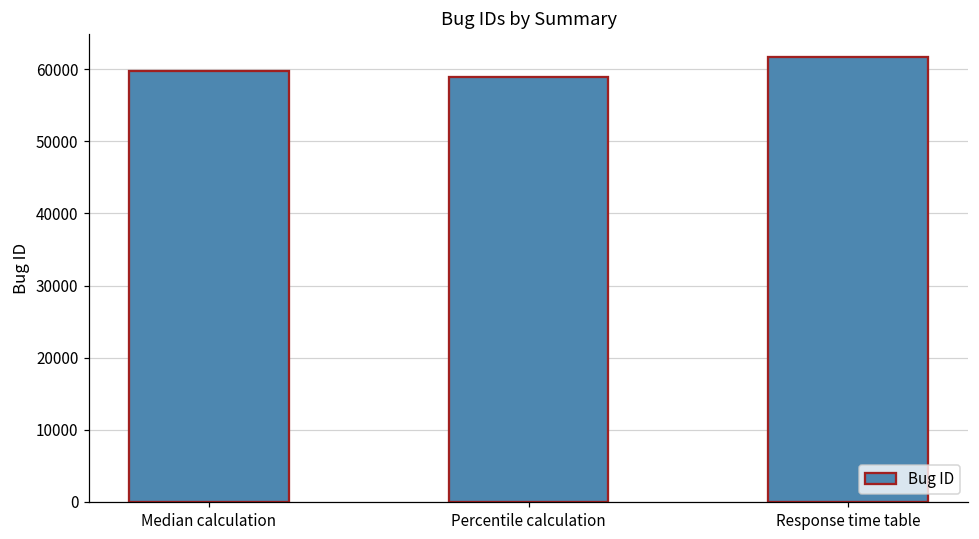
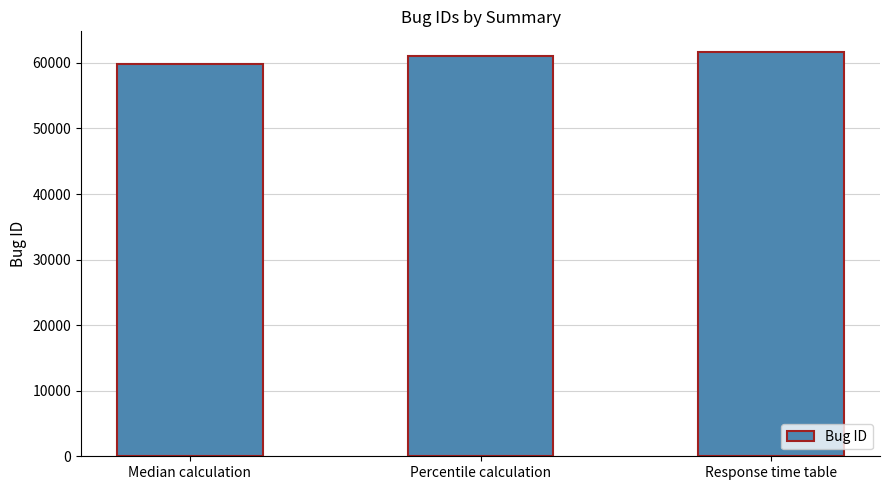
Percentile calculation: 59000 -> 61000
